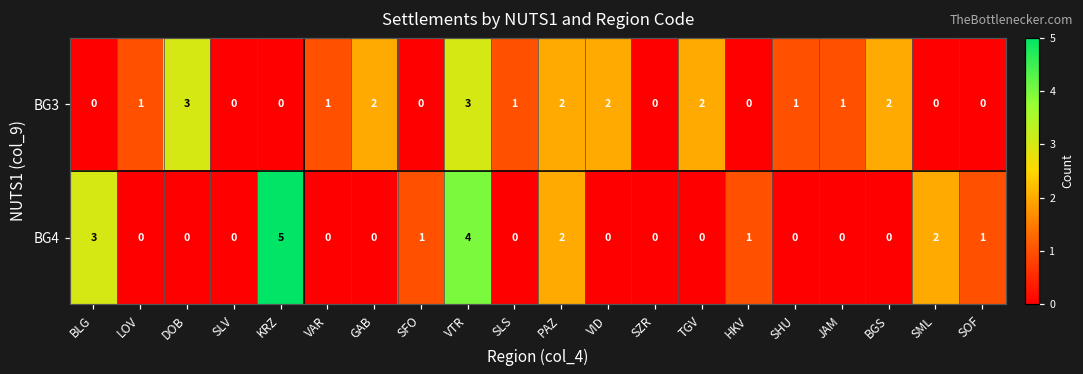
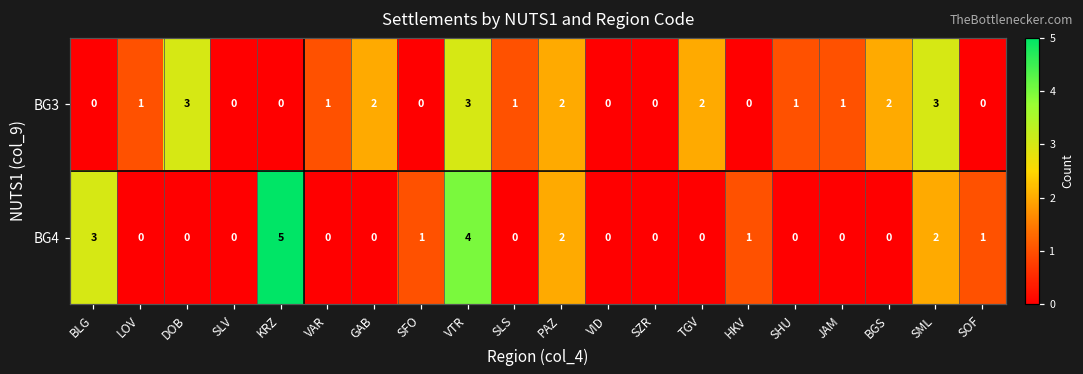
BG3, VID: 2 -> 0
BG3, SML: 0 -> 3
